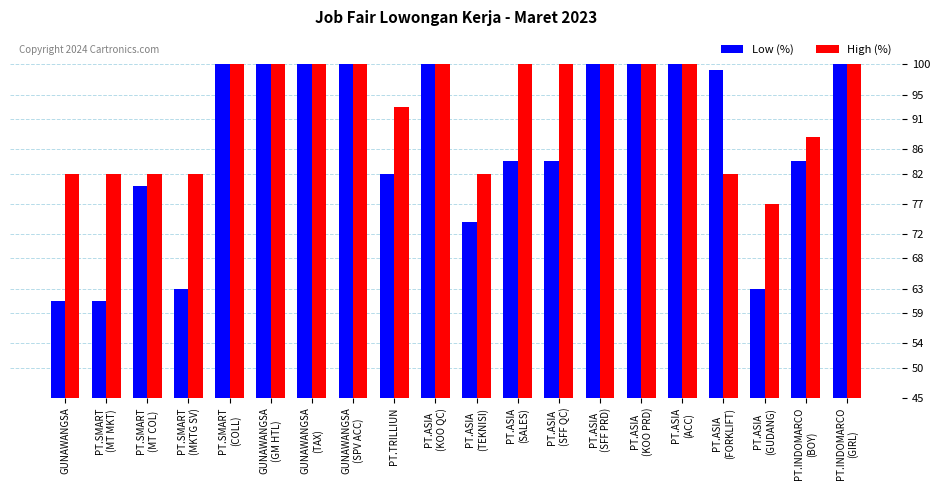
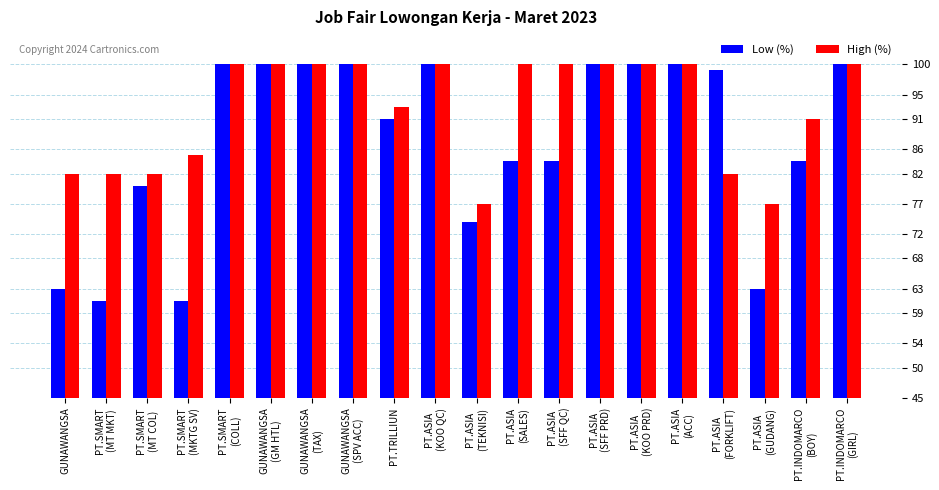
Low (%), GUNAWANGSA: 61 -> 63
Low (%), PT.SMART (MKTG SV): 63 -> 61
High (%), PT.SMART (MKTG SV): 82 -> 85
Low (%), PT.TRILLIUN: 82 -> 91
High (%), PT.ASIA (TEKNISI): 82 -> 77
High (%), PT.INDOMARCO (BOY): 88 -> 91
